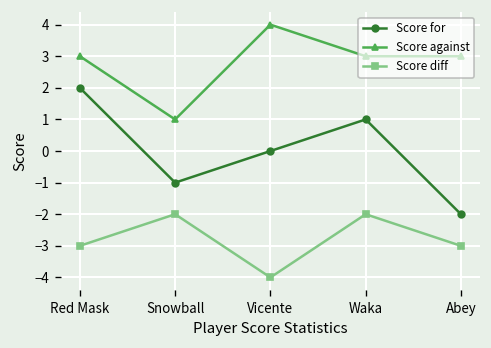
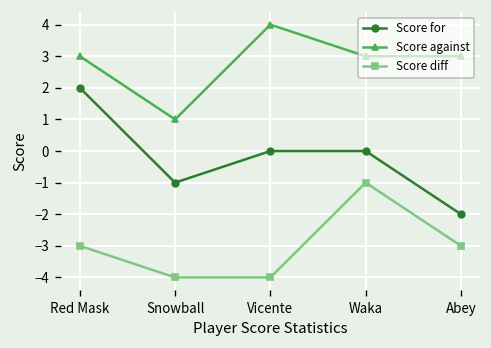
Score diff, Snowball: -2 -> -4
Score for, Waka: 1 -> 0
Score diff, Waka: -2 -> -1
